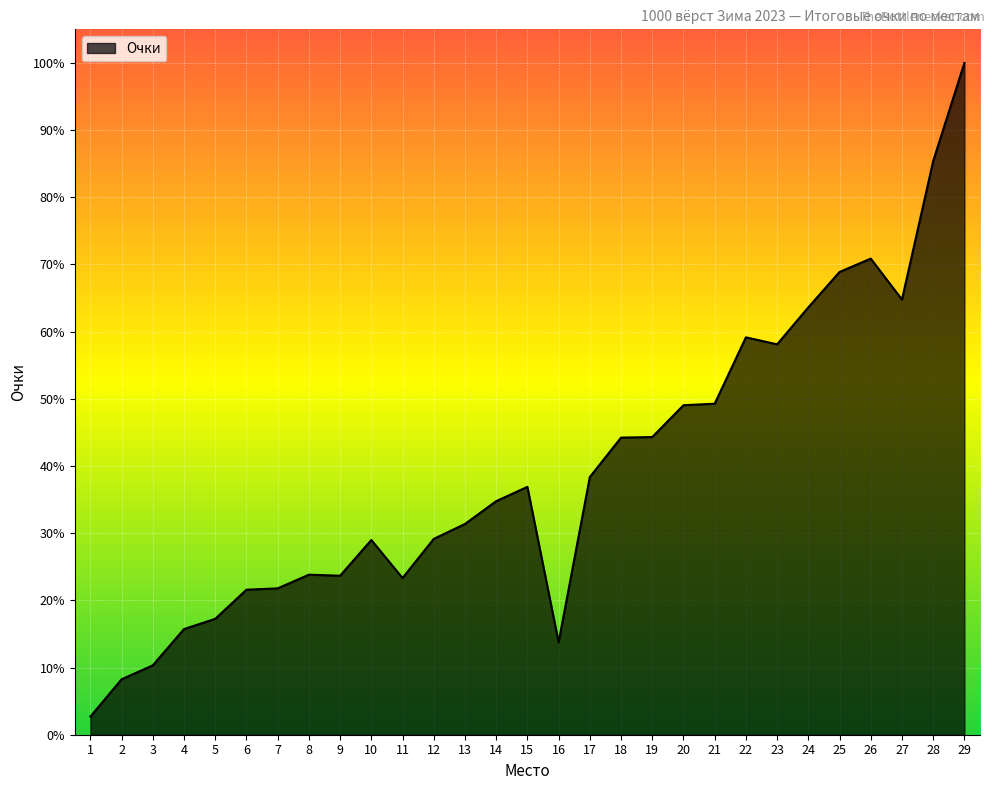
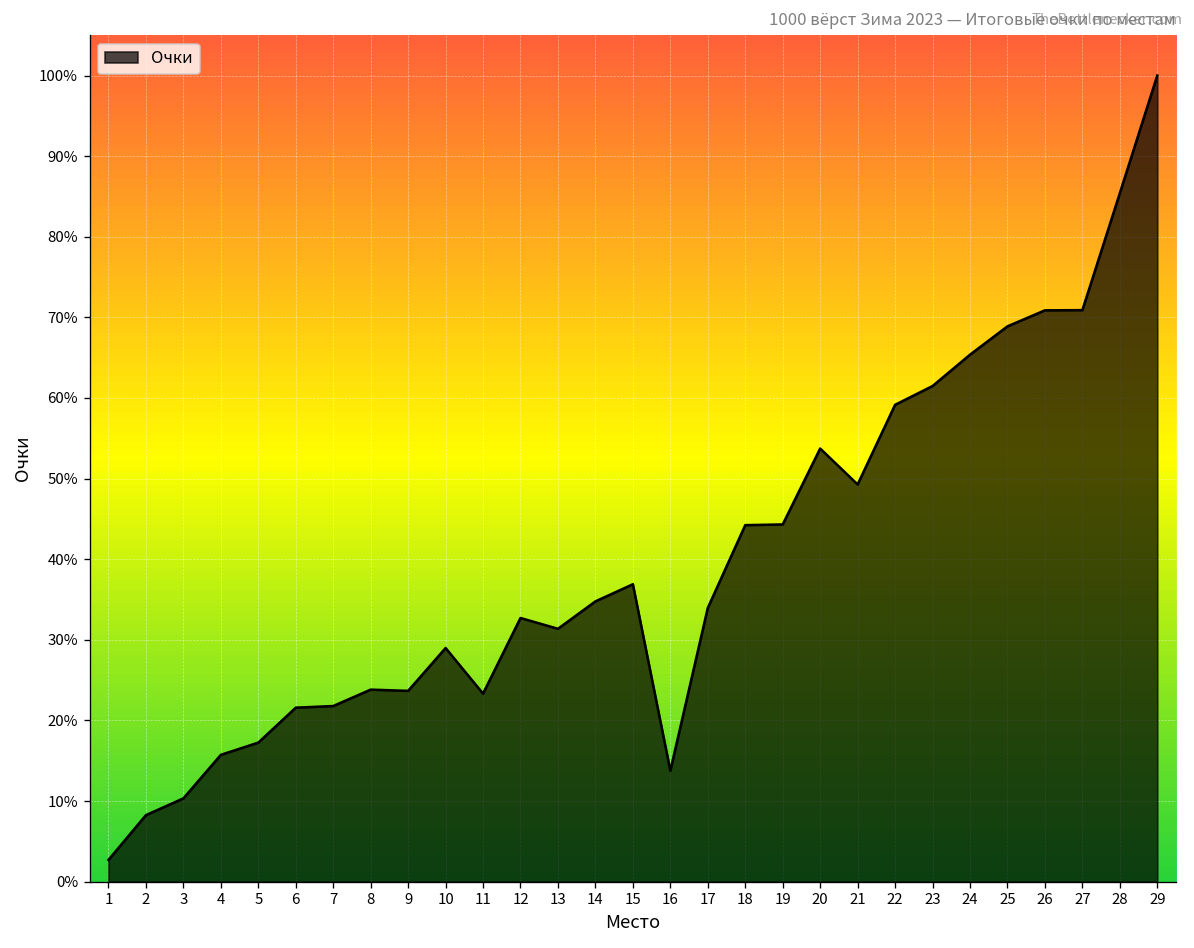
12: 29% -> 33%
17: 38% -> 34%
20: 49% -> 54%
23: 58% -> 61%
24: 64% -> 65%
27: 65% -> 71%
